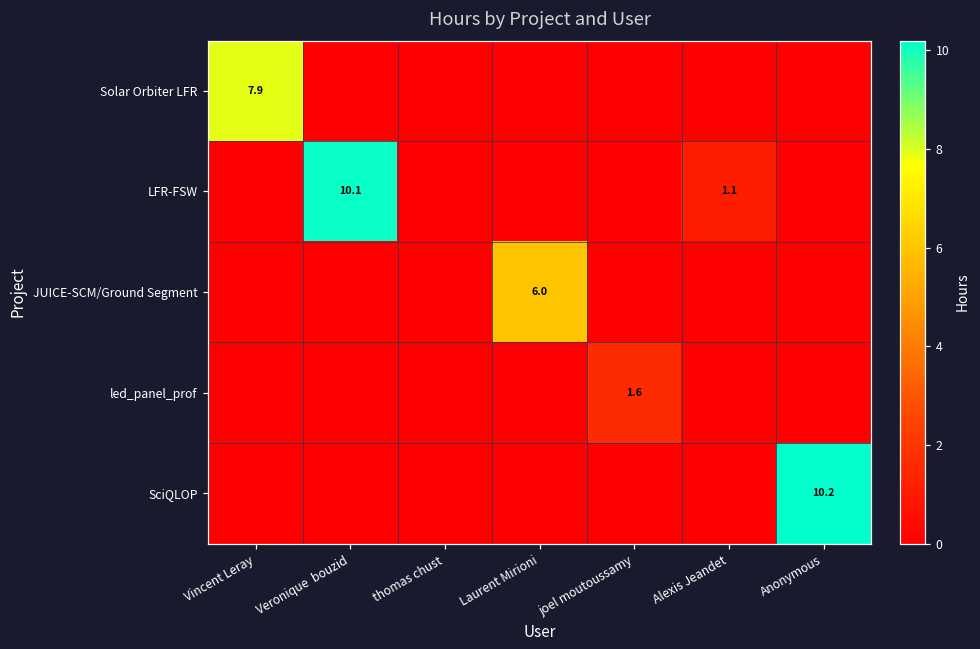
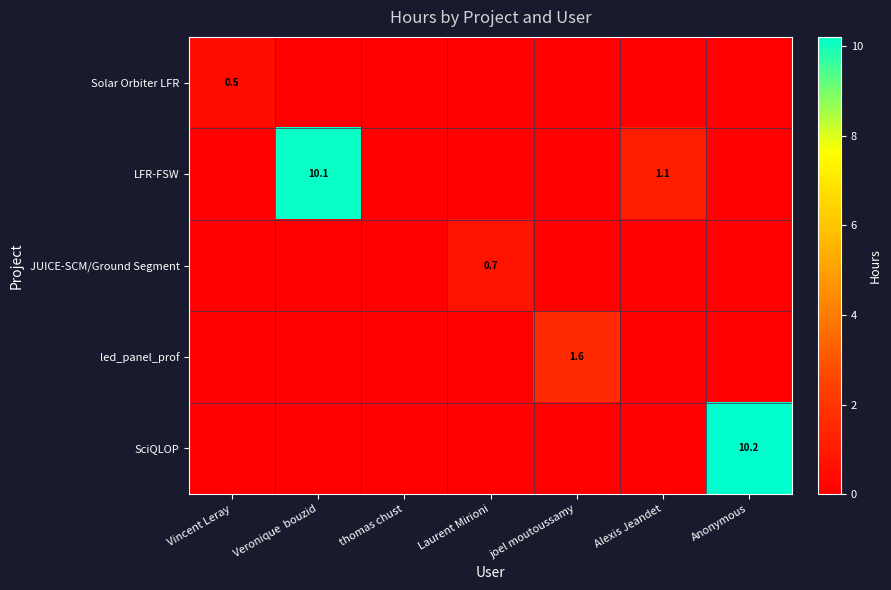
Solar Orbiter LFR, Vincent Leray: 7.9 -> 0.5
JUICE-SCM/Ground Segment, Laurent Mirioni: 6.0 -> 0.7
